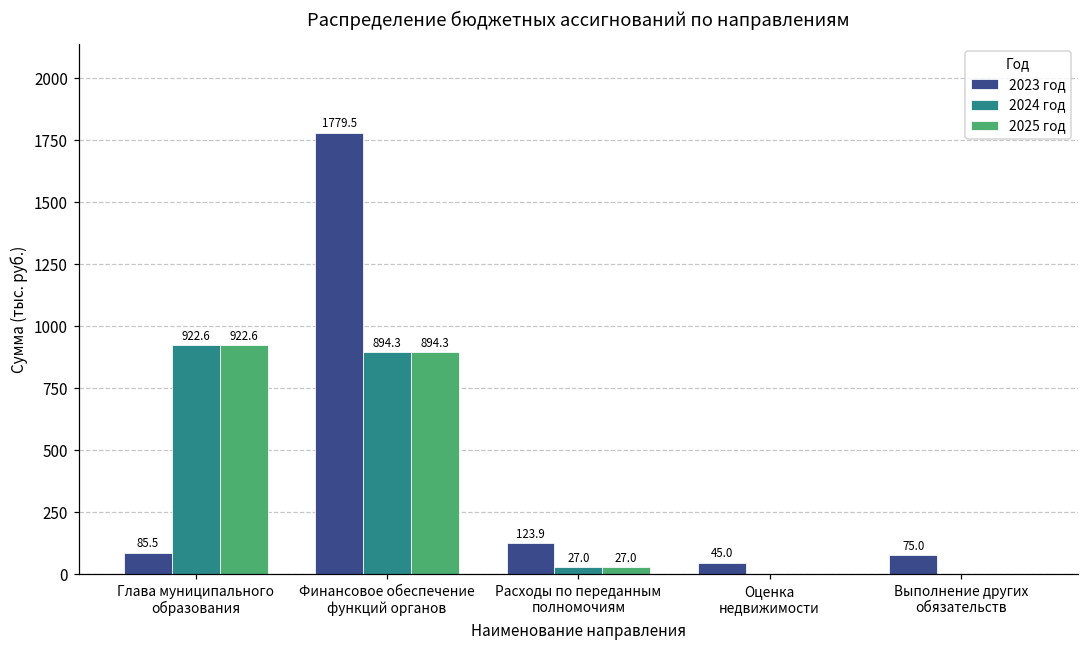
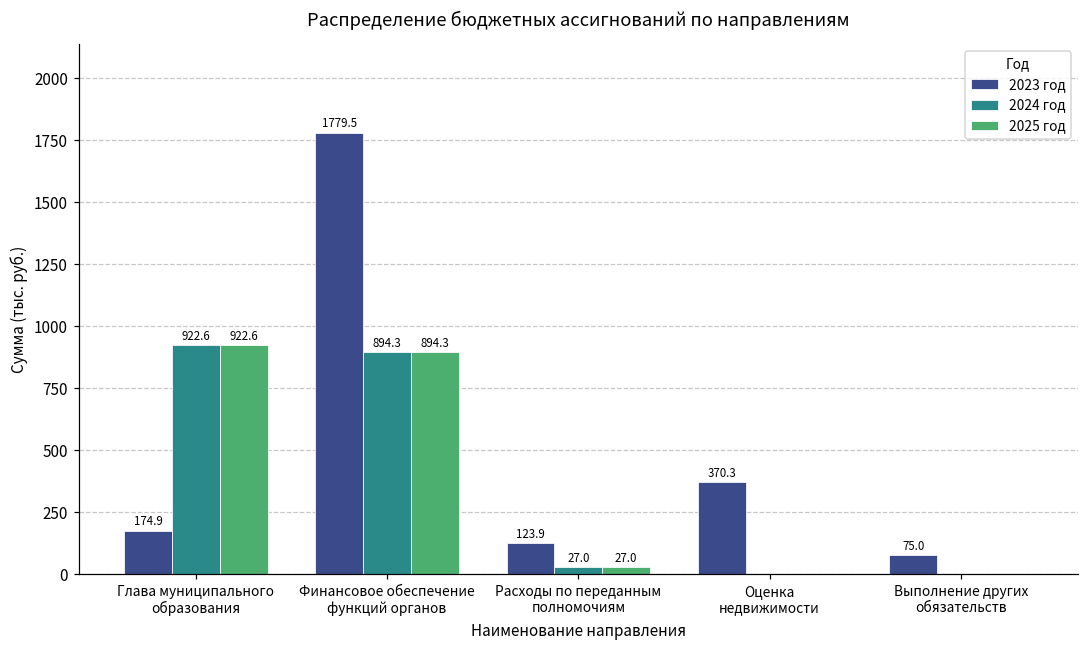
2023 год, Глава муниципального образования: 85.5 -> 174.9
2023 год, Оценка недвижимости: 45.0 -> 370.3
